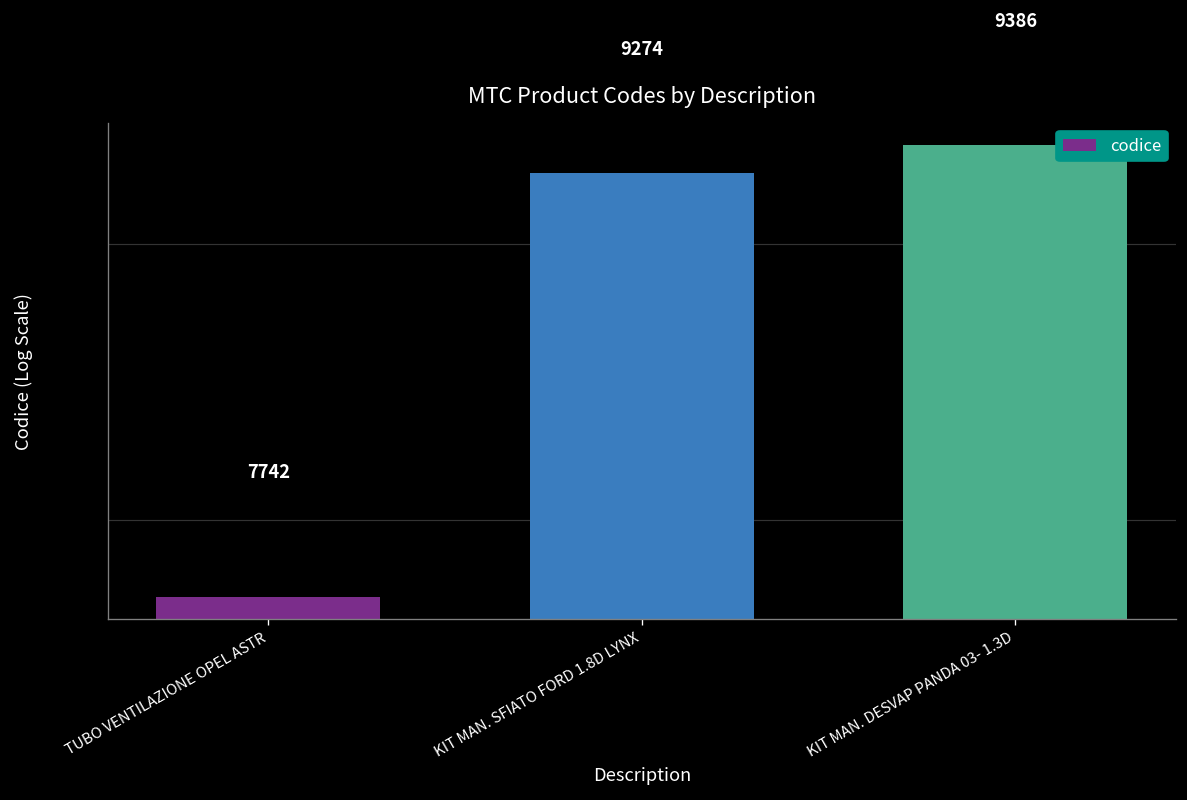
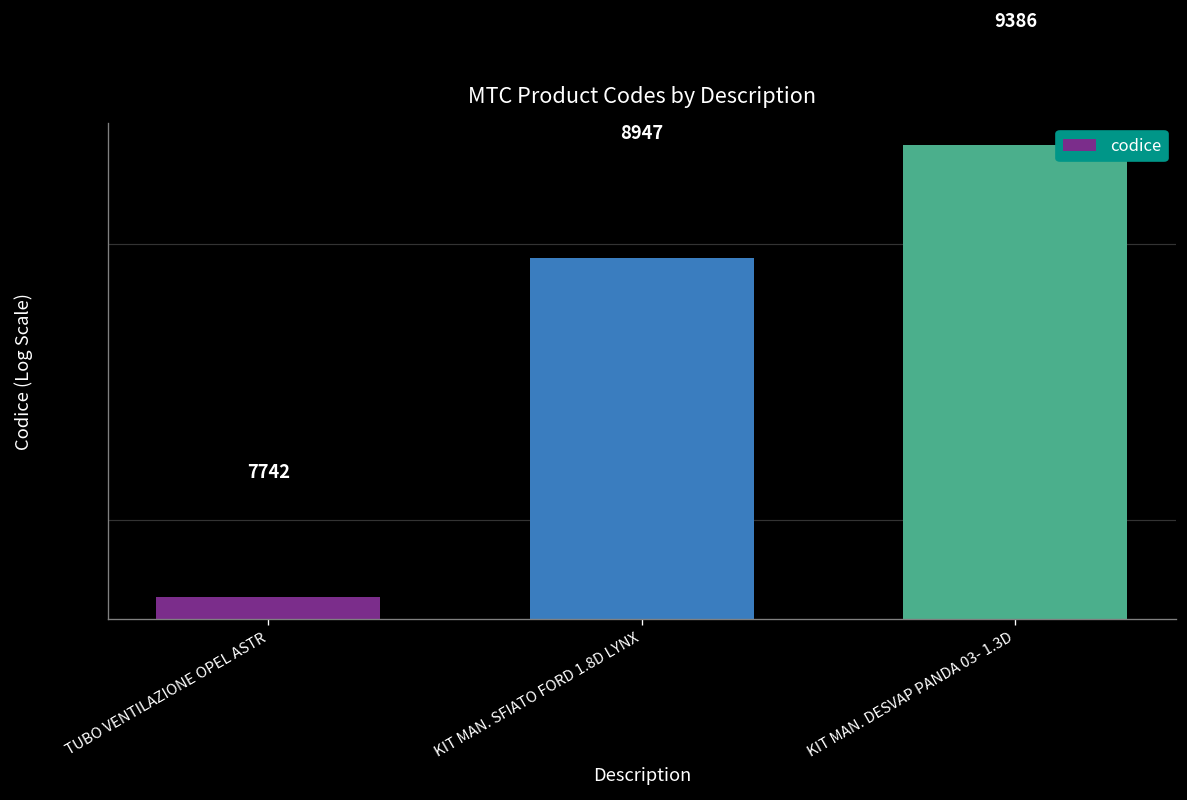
KIT MAN. SFIATO FORD 1.8D LYNX: 9274 -> 8947
